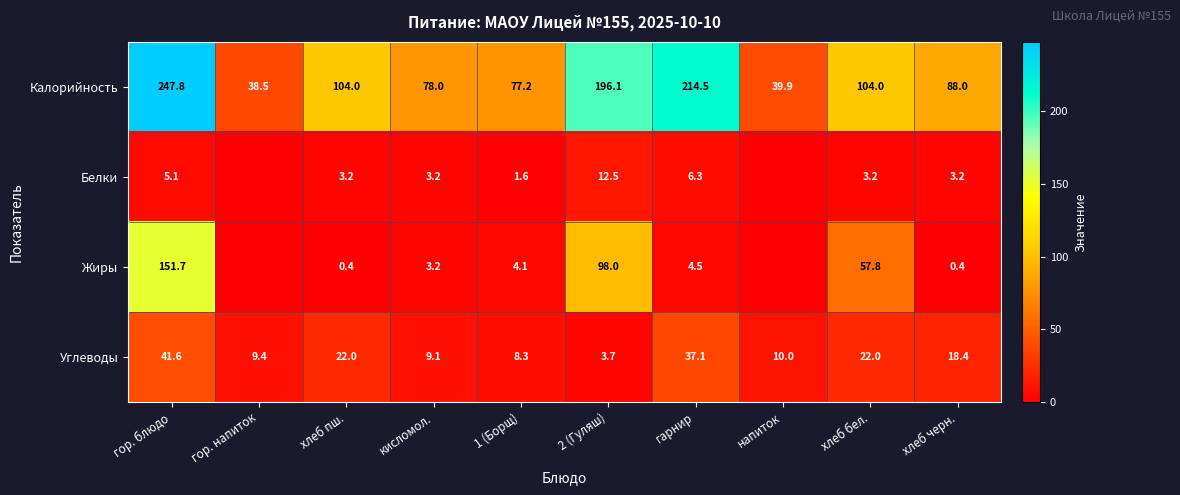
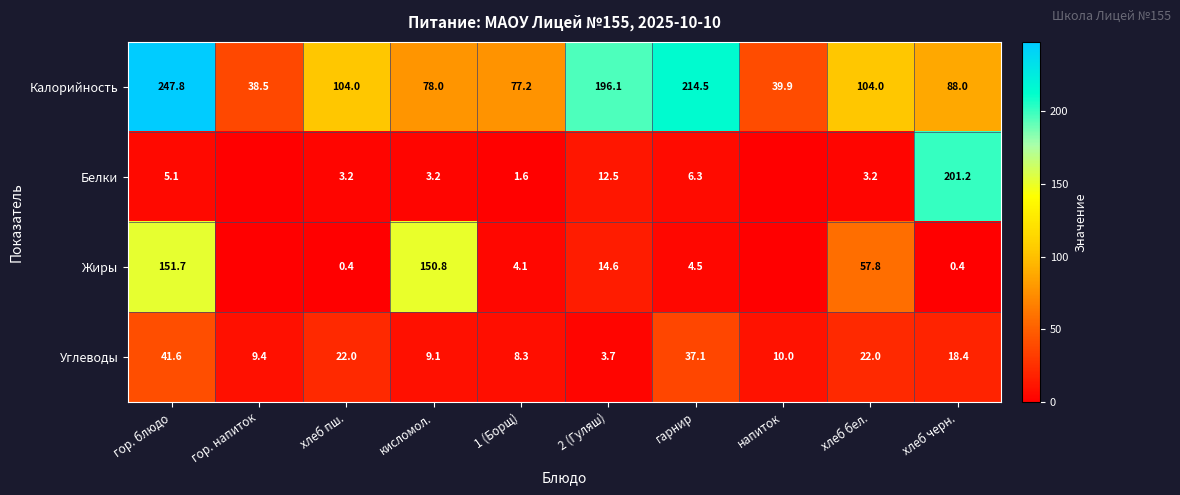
Белки, хлеб черн.: 3.2 -> 201.2
Жиры, кисломол.: 3.2 -> 150.8
Жиры, 2 (Гуляш): 98.0 -> 14.6
